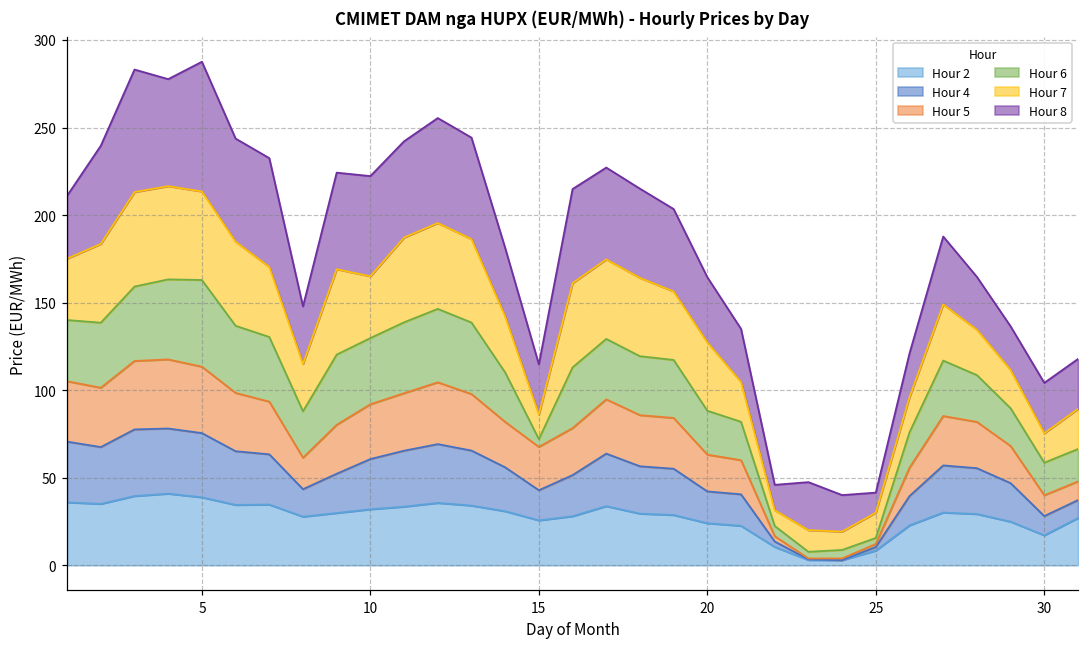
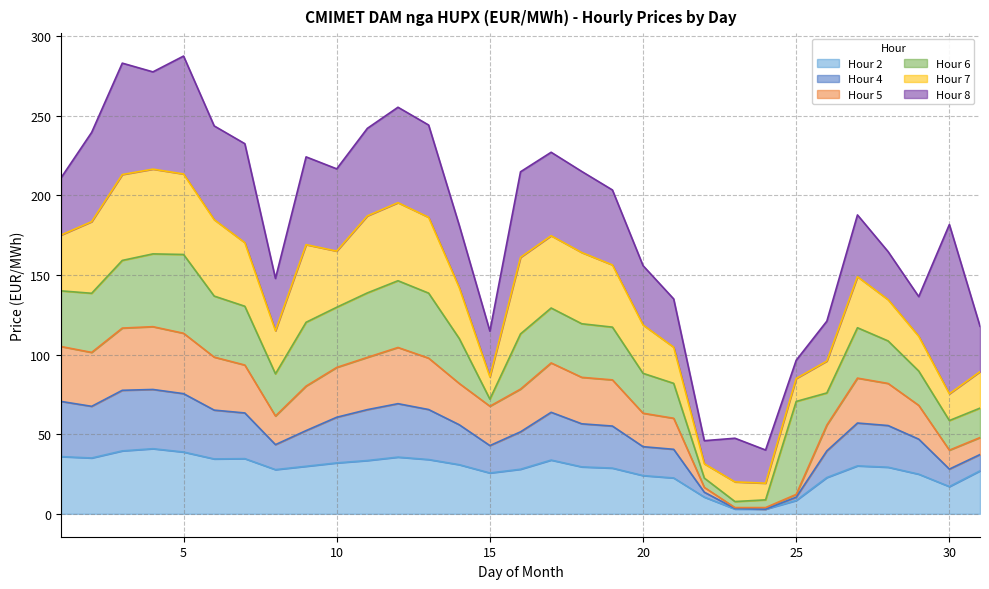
Hour 8, 10: 57 -> 52
Hour 7, 20: 39 -> 30
Hour 6, 25: 3 -> 58
Hour 8, 30: 29 -> 106
